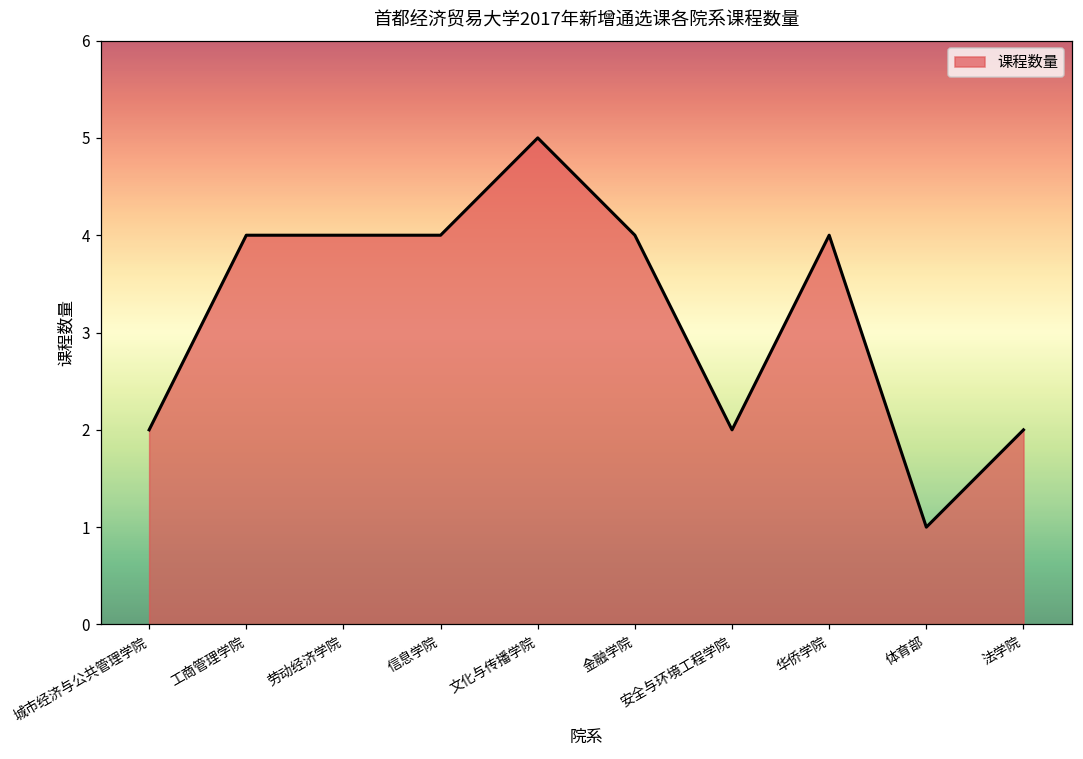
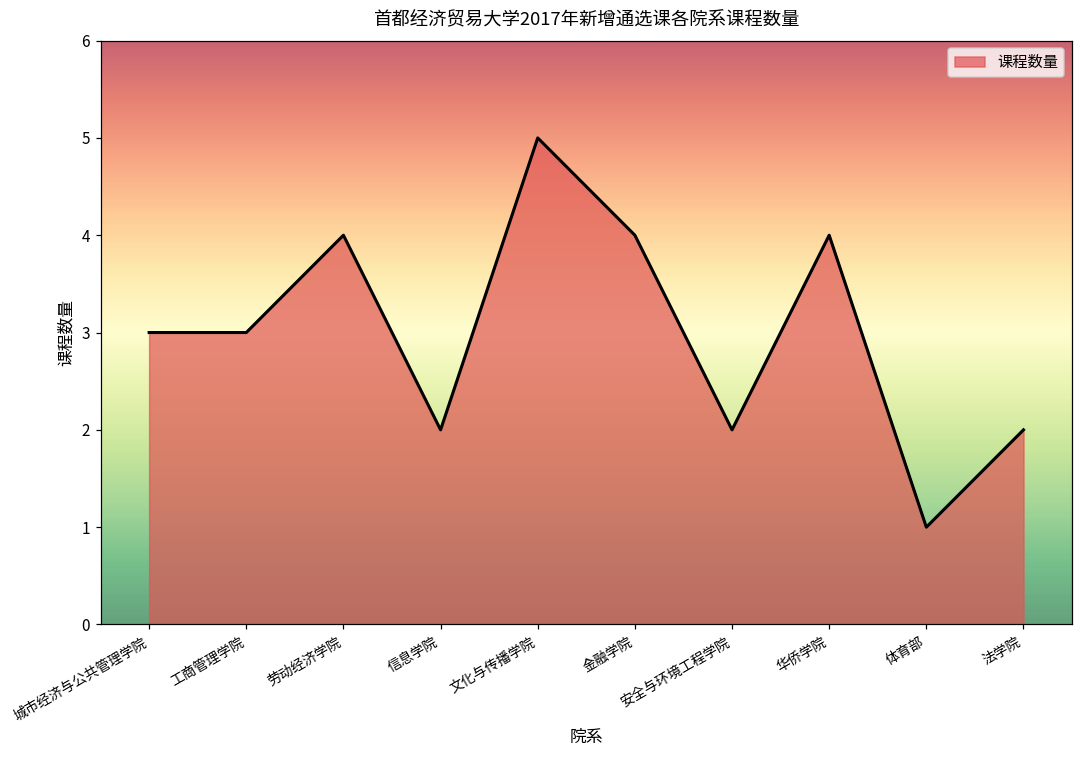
城市经济与公共管理学院: 2 -> 3
工商管理学院: 4 -> 3
信息学院: 4 -> 2
